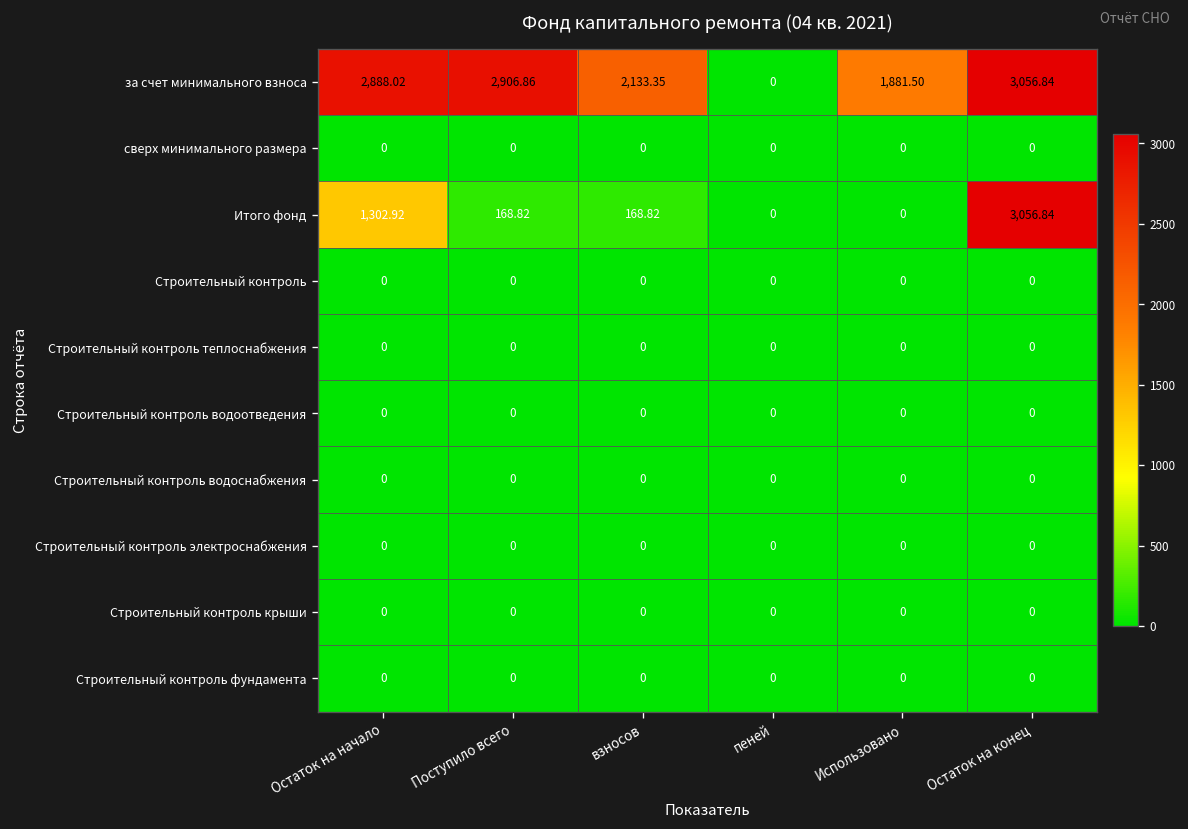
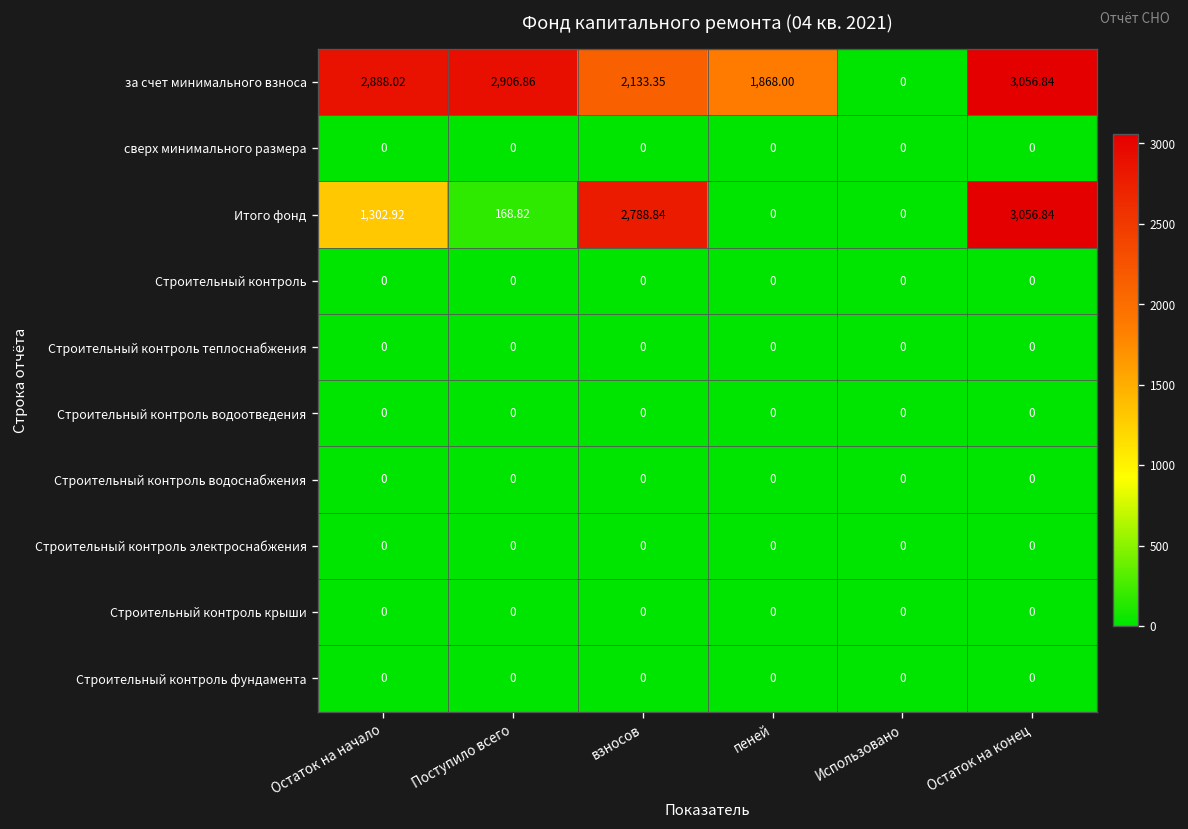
за счет минимального взноса, пеней: 0 -> 1,868.00
за счет минимального взноса, Использовано: 1,881.50 -> 0
Итого фонд, взносов: 168.82 -> 2,788.84
